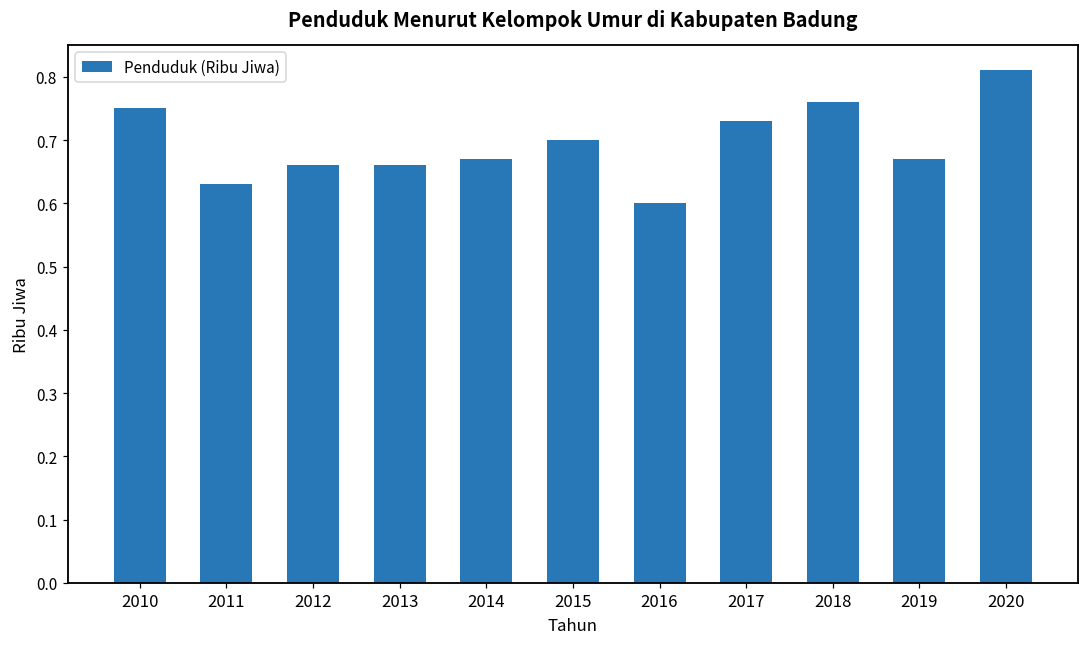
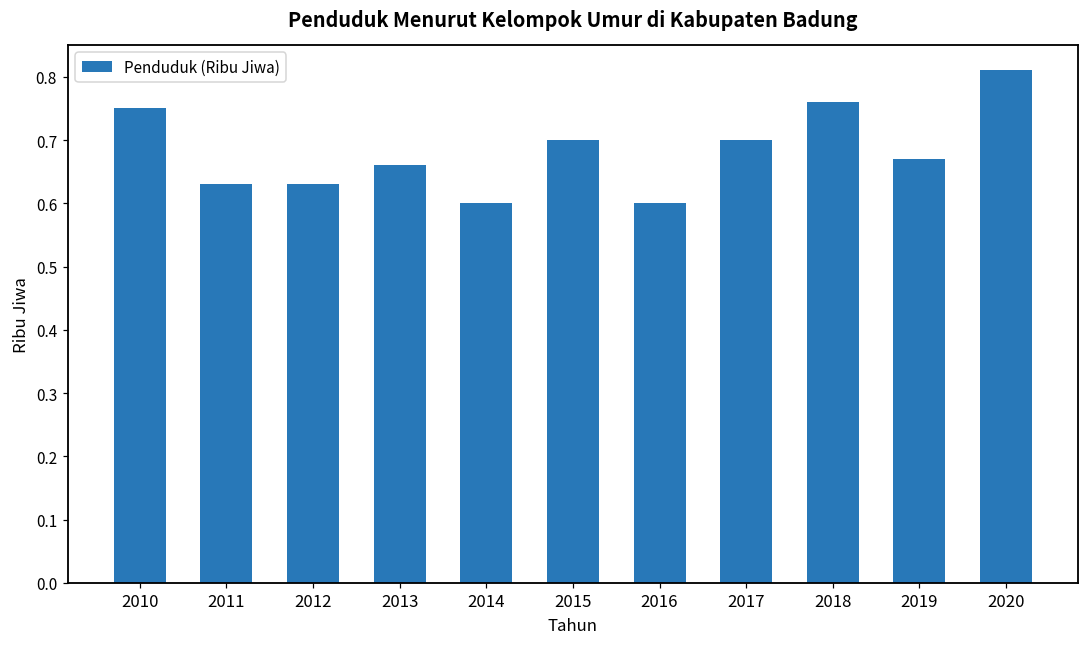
2012: 0.66 -> 0.63
2014: 0.67 -> 0.60
2017: 0.73 -> 0.70
